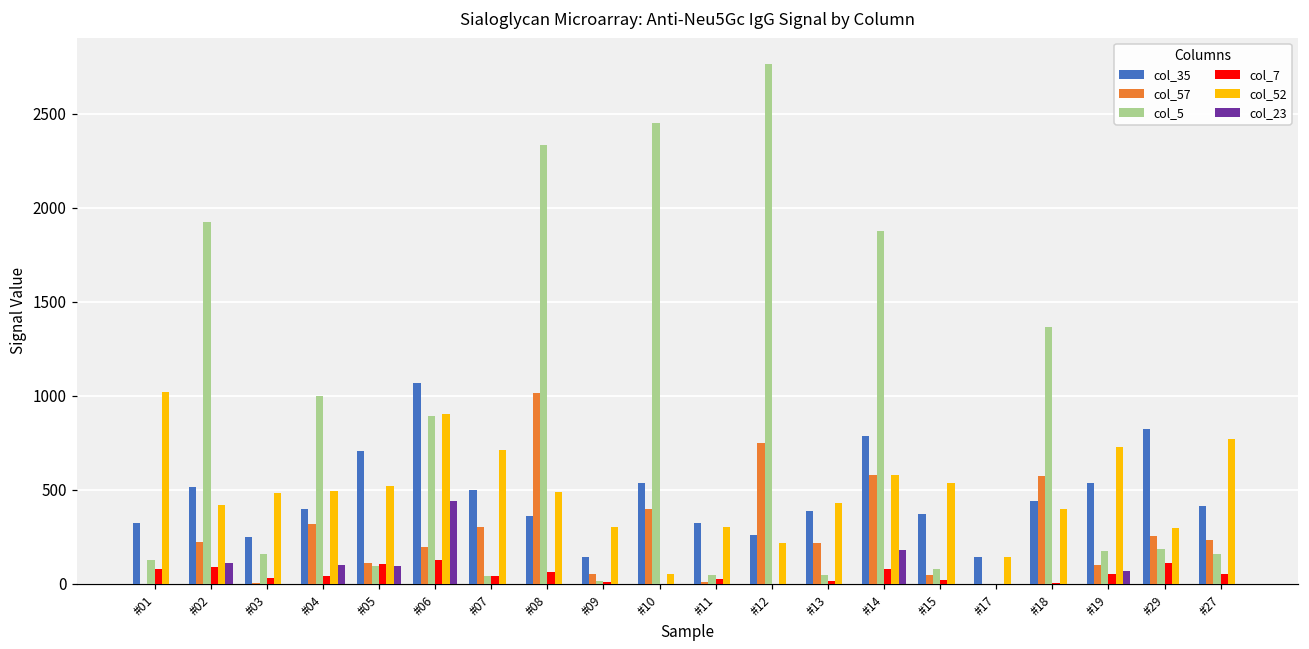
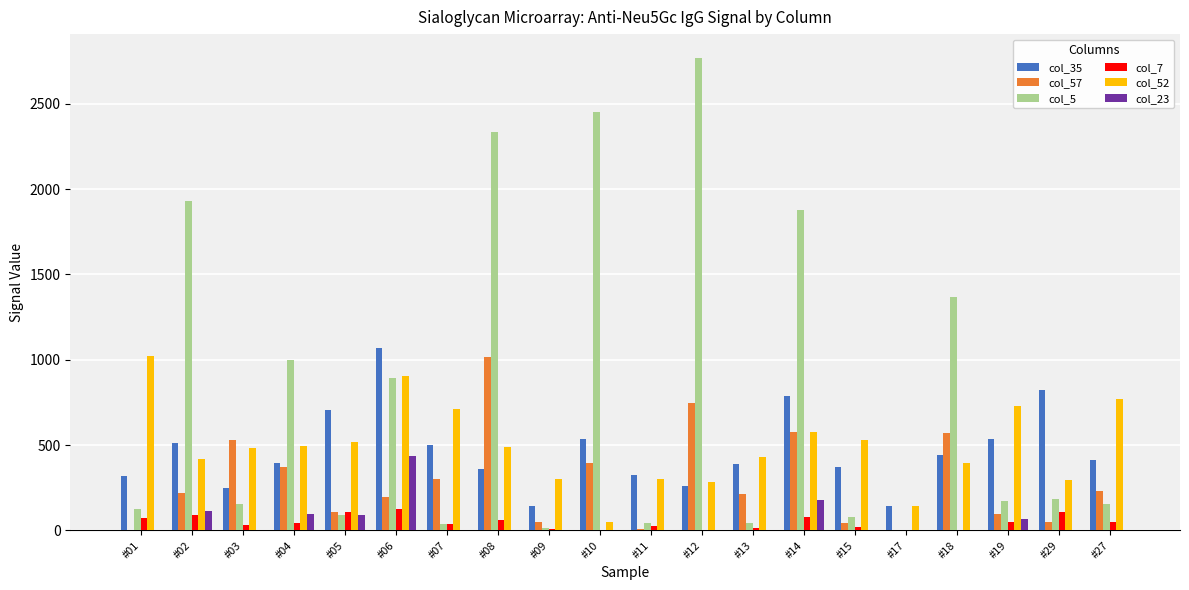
col_57, #03: 0 -> 530
col_57, #04: 320 -> 370
col_52, #12: 220 -> 290
col_57, #29: 260 -> 50
